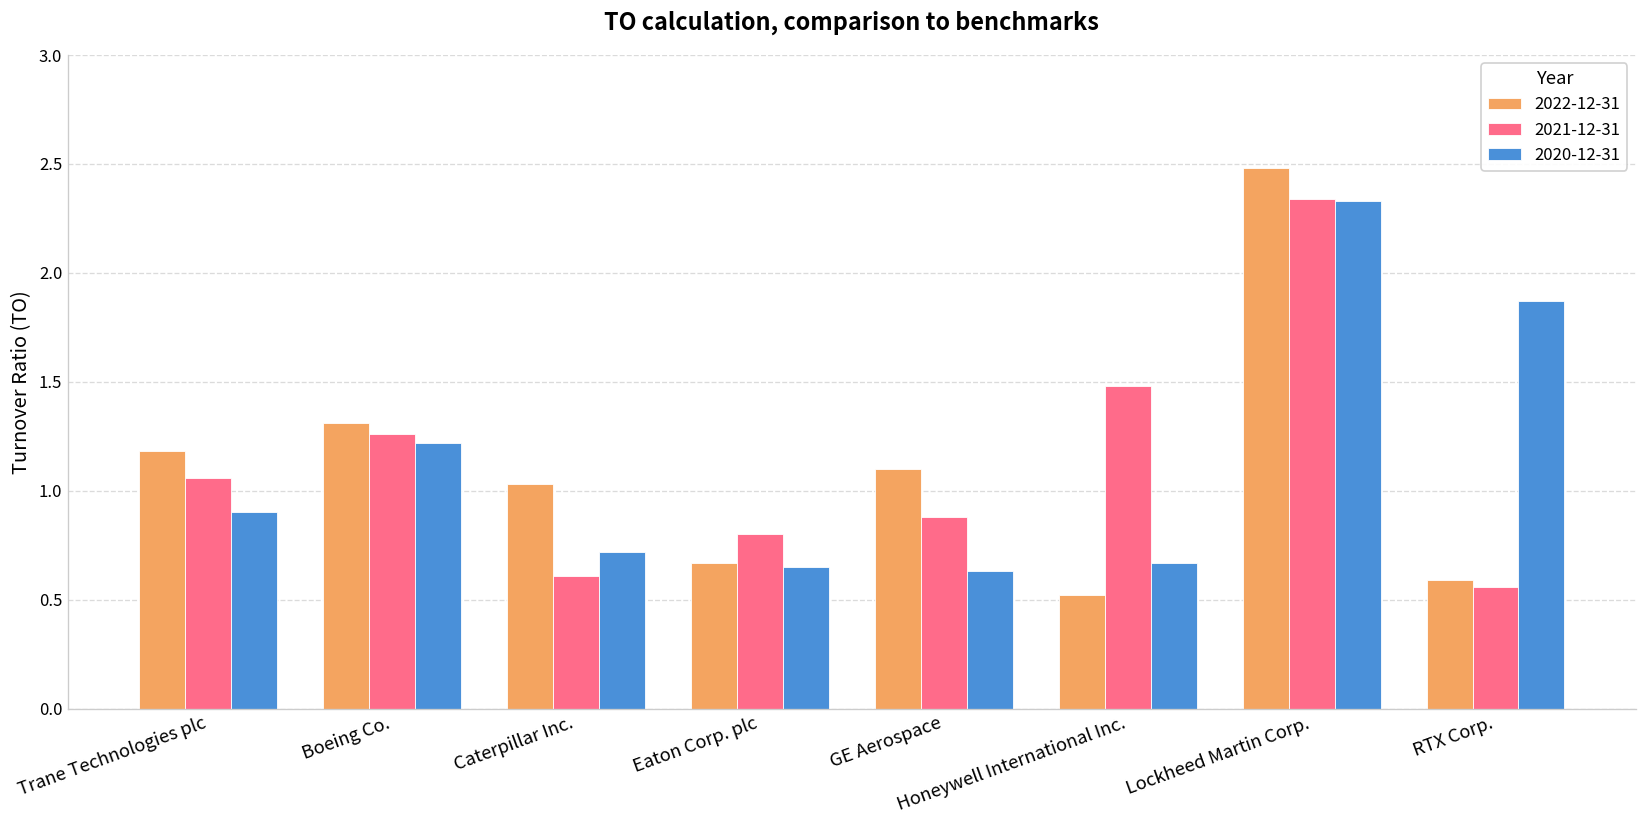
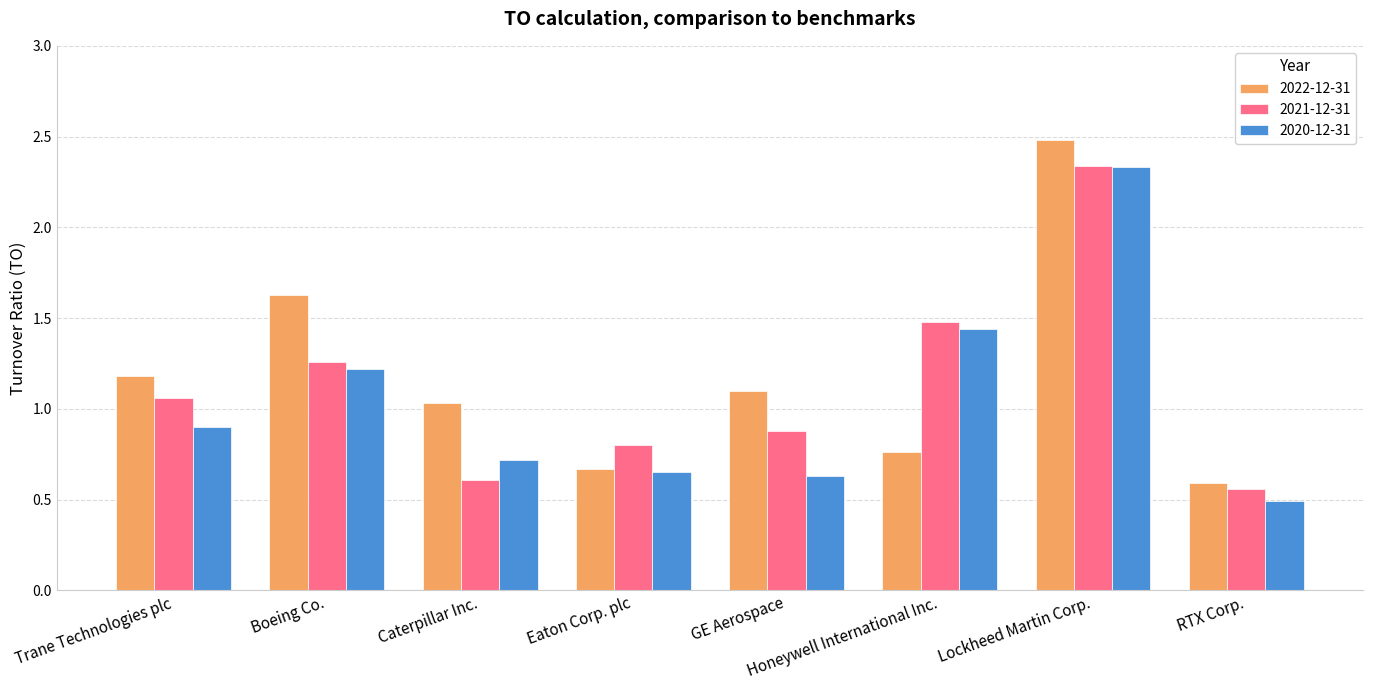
2022-12-31, Boeing Co.: 1.31 -> 1.63
2022-12-31, Honeywell International Inc.: 0.52 -> 0.76
2020-12-31, Honeywell International Inc.: 0.67 -> 1.44
2020-12-31, RTX Corp.: 1.87 -> 0.49
